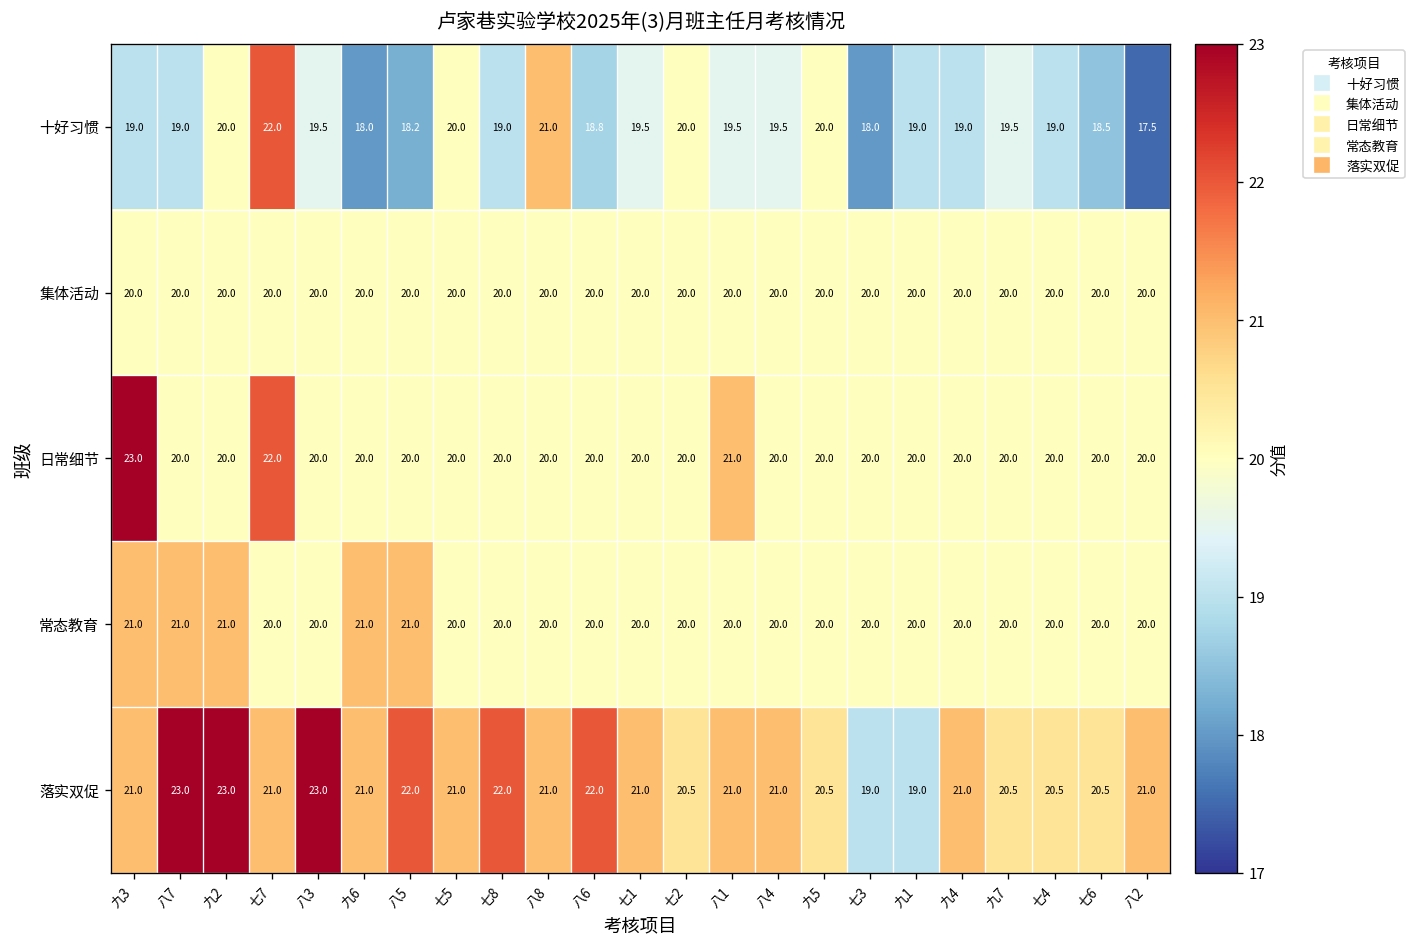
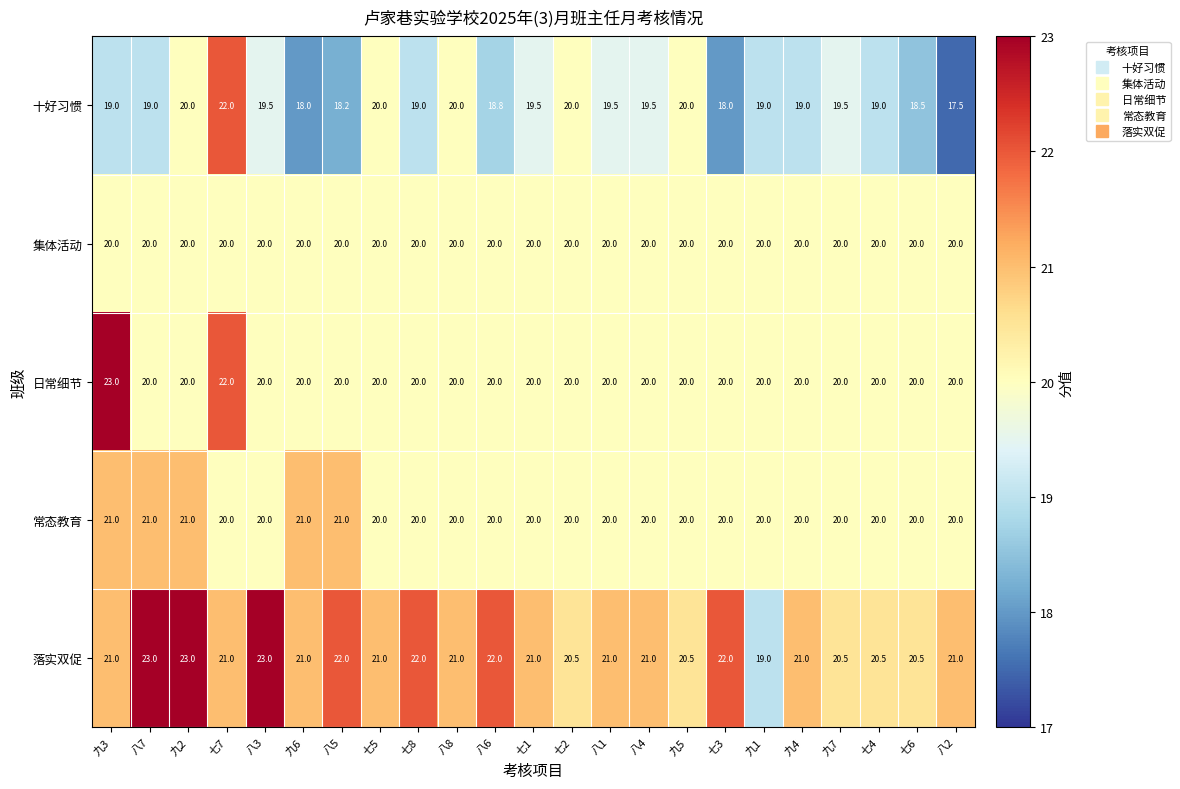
十好习惯, 八8: 21.0 -> 20.0
日常细节, 八1: 21.0 -> 20.0
落实双促, 七3: 19.0 -> 22.0
